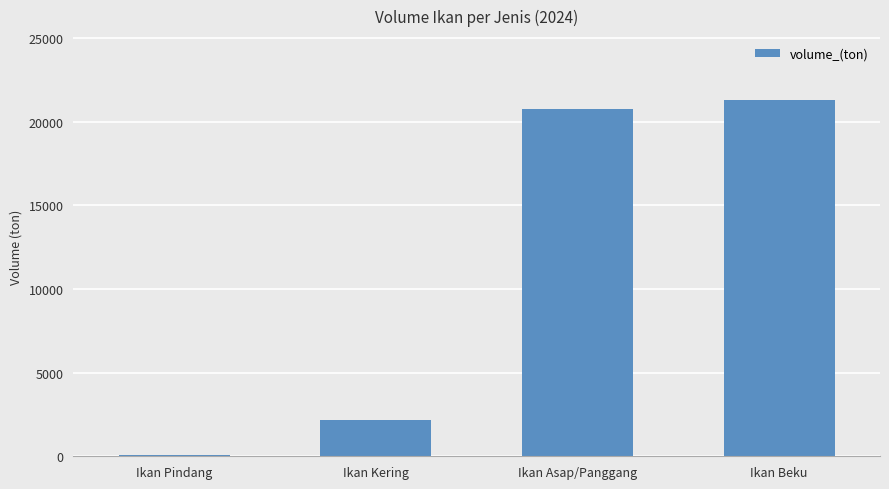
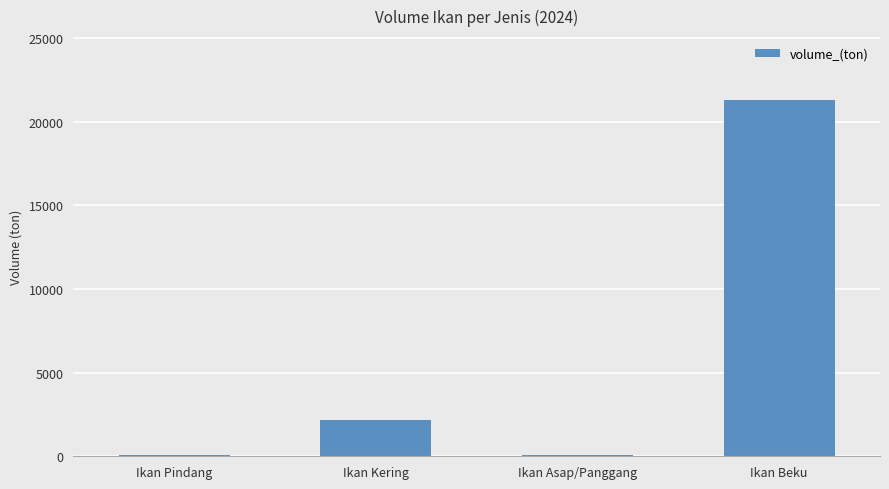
Ikan Asap/Panggang: 20800 -> 0
